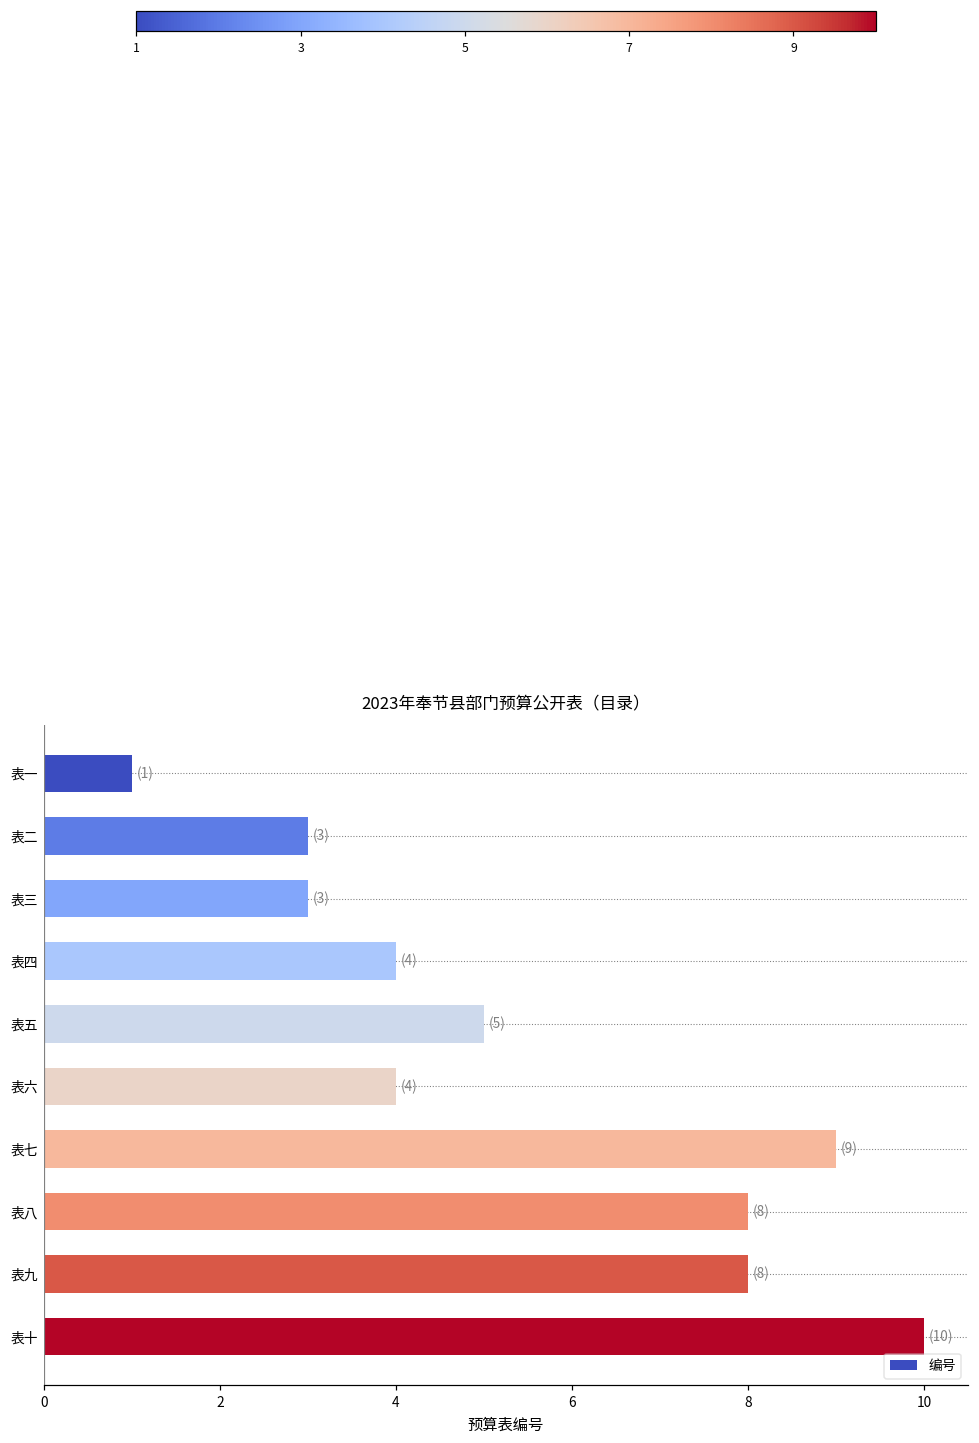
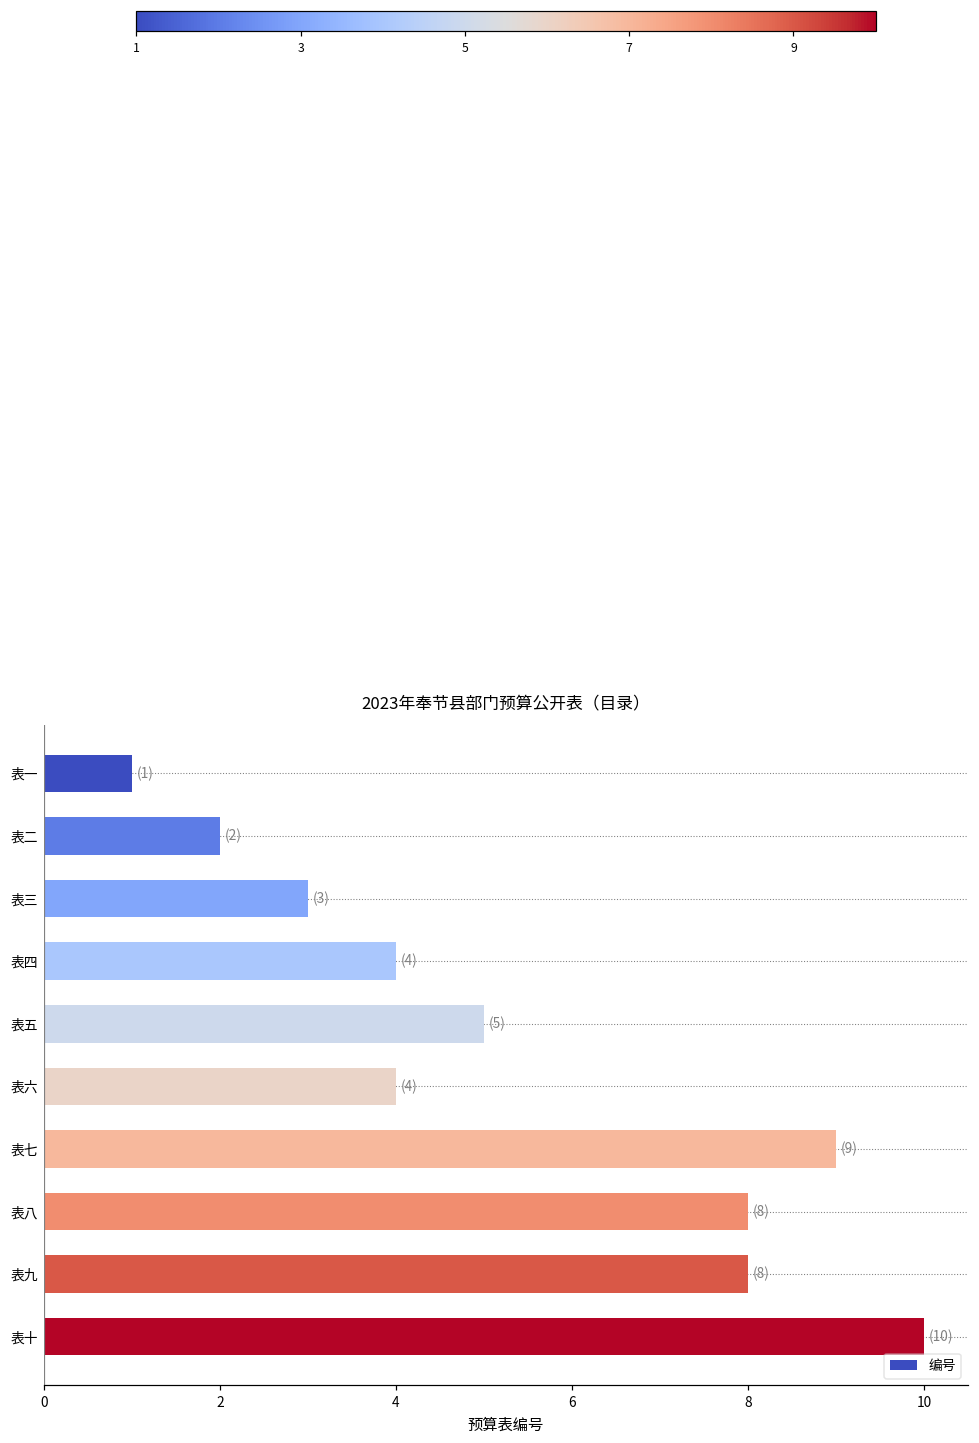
表二: (3) -> (2)
